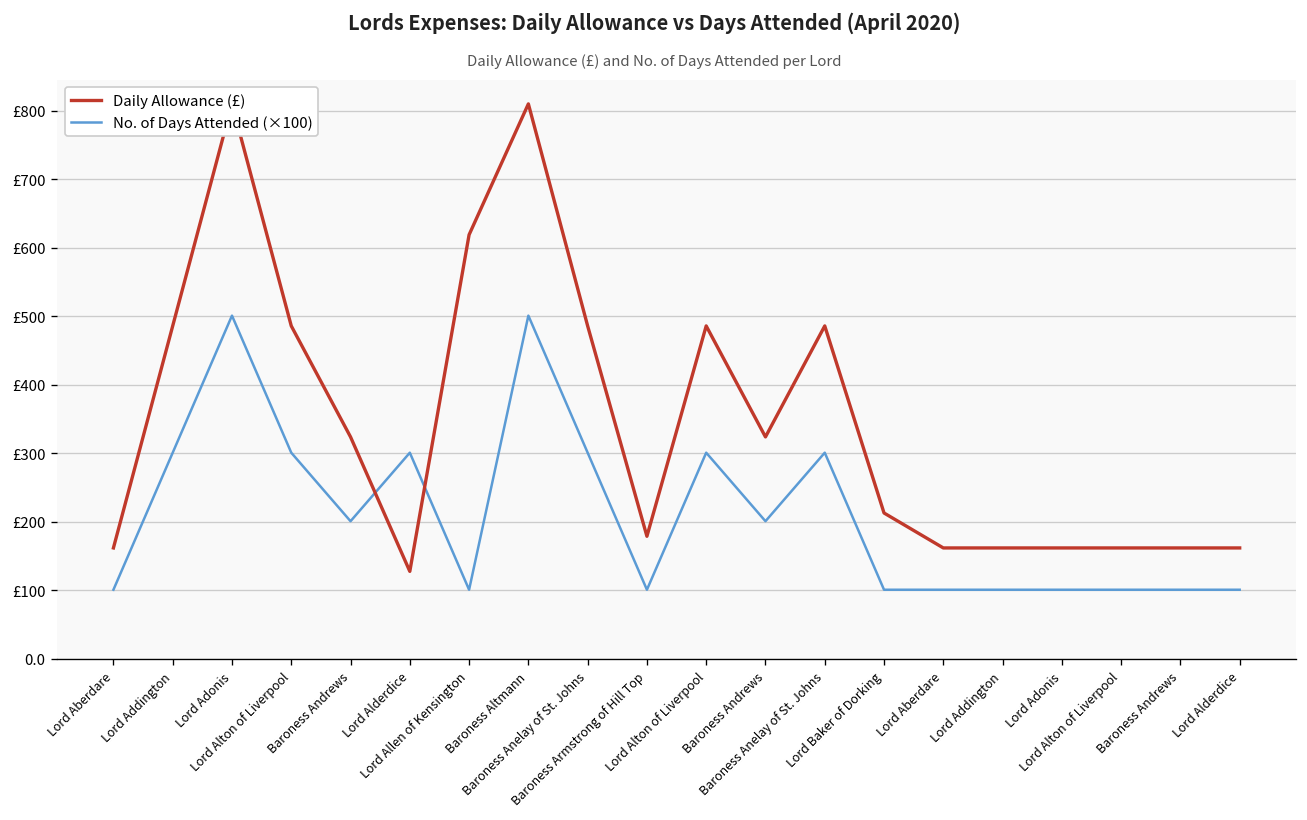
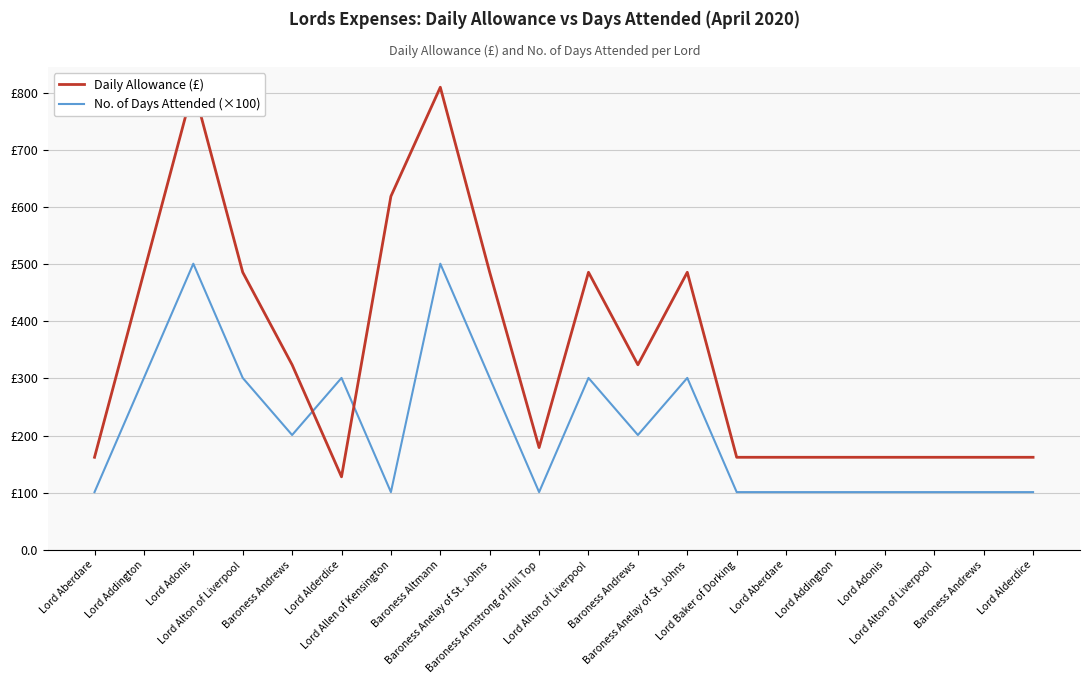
Daily Allowance (£), Lord Baker of Dorking: £210 -> £160
